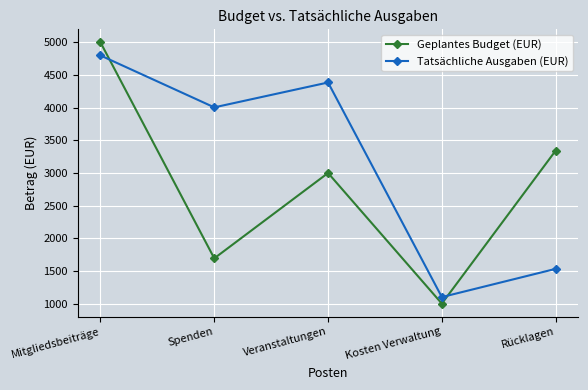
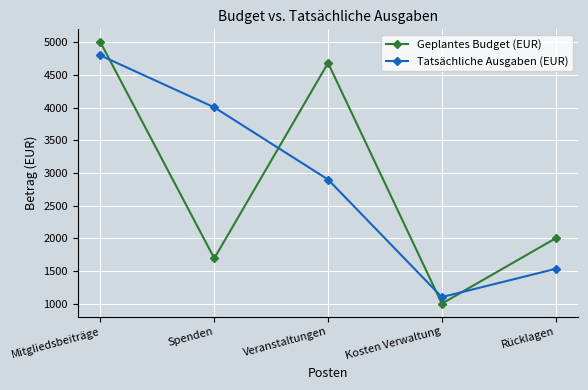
Geplantes Budget (EUR), Veranstaltungen: 3000 -> 4700
Tatsächliche Ausgaben (EUR), Veranstaltungen: 4400 -> 2900
Geplantes Budget (EUR), Rücklagen: 3300 -> 2000
